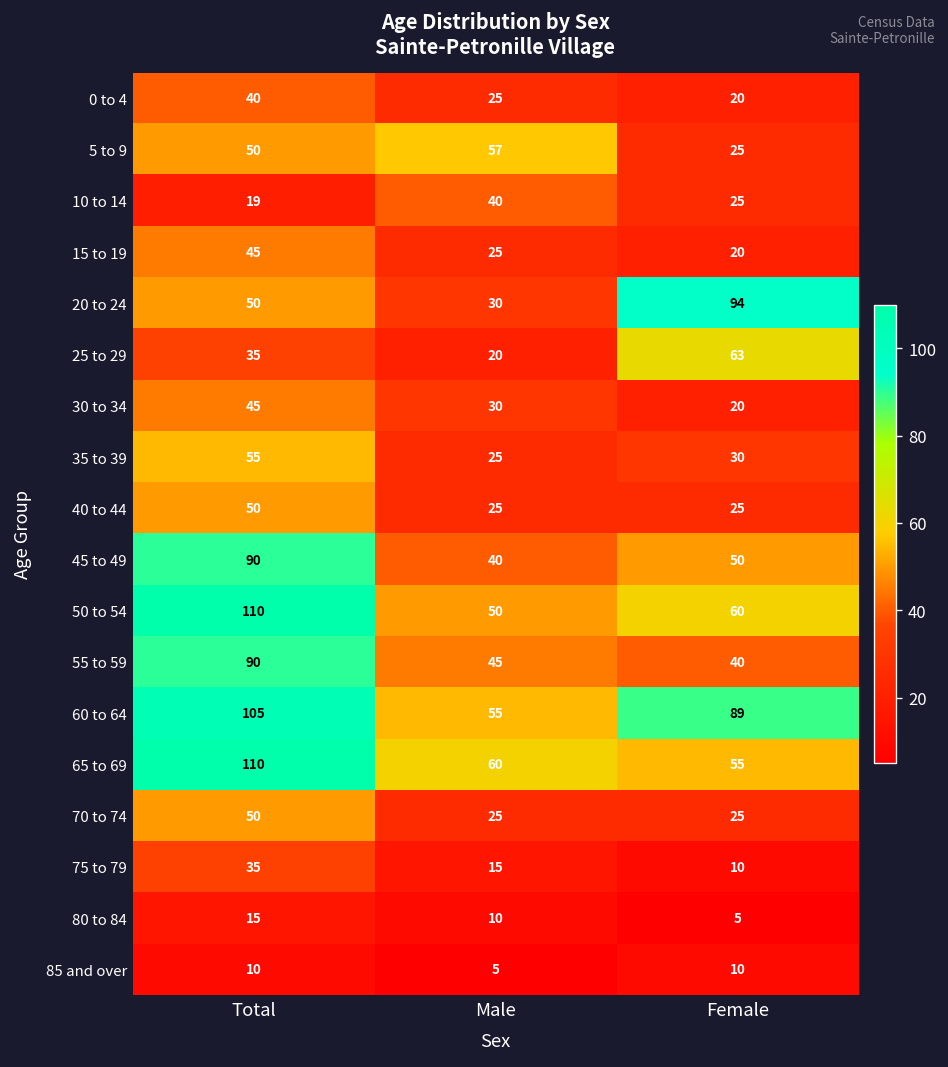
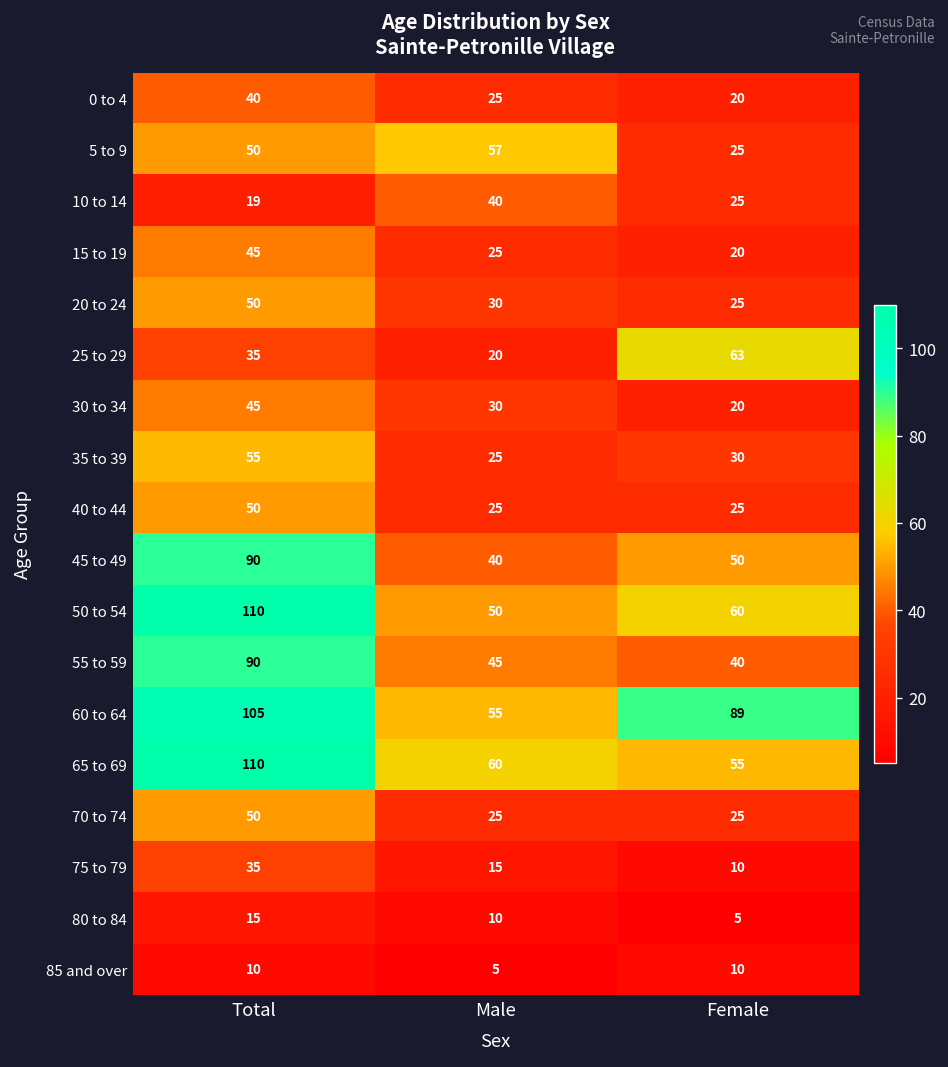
20 to 24, Female: 94 -> 25
